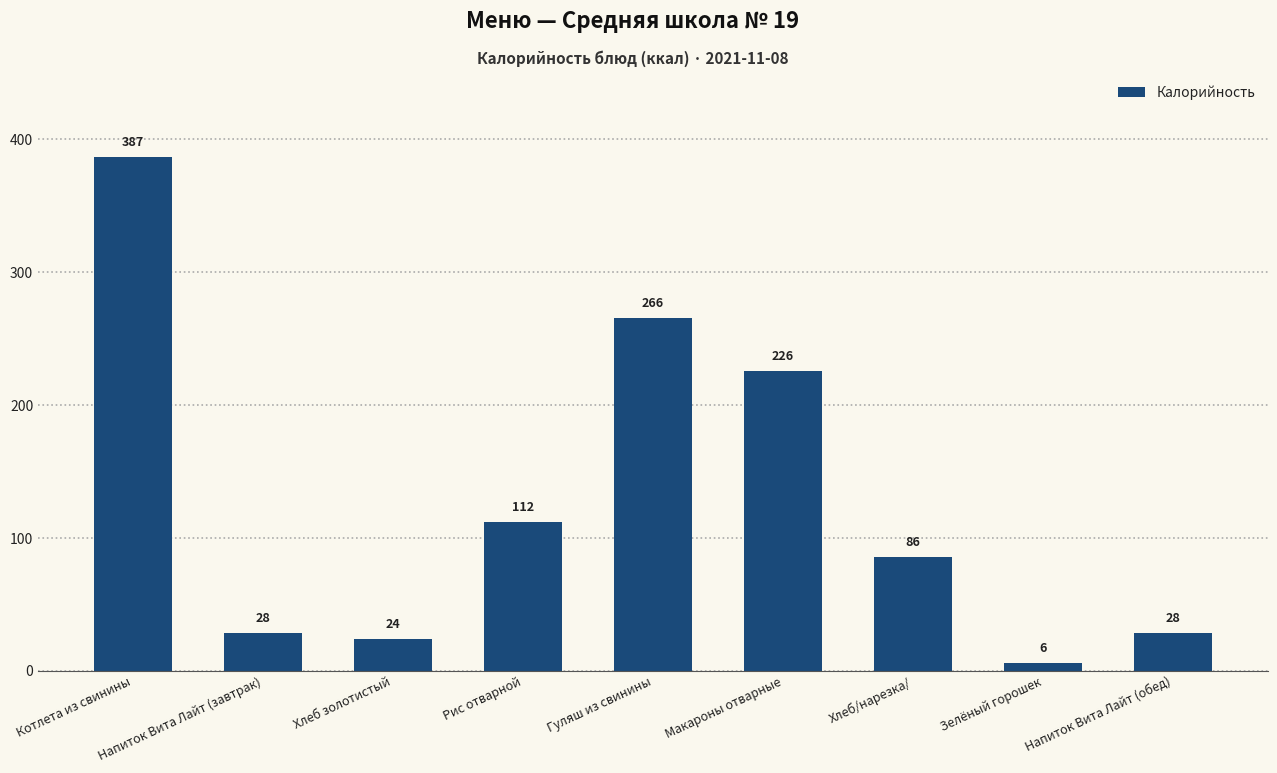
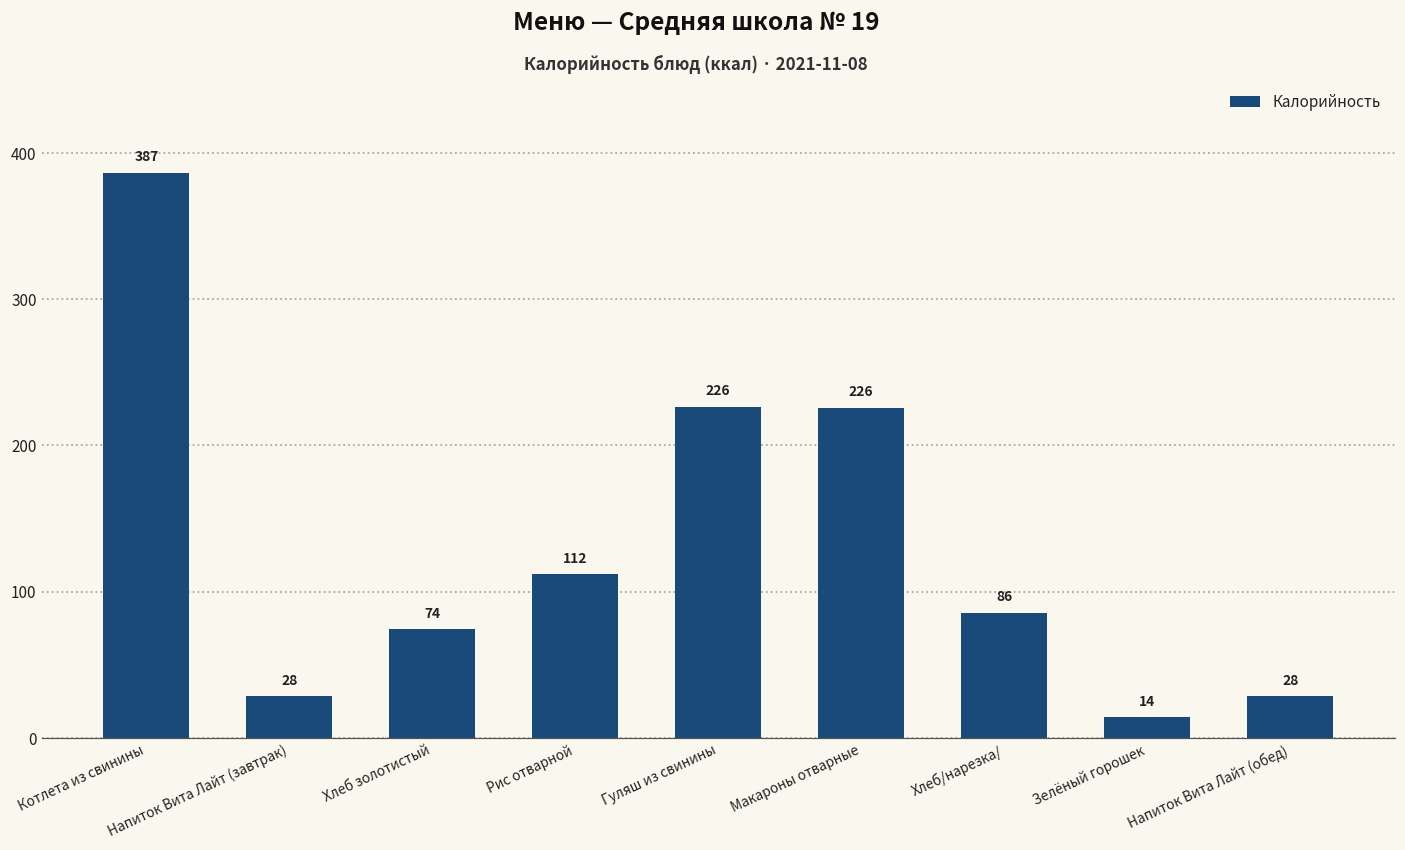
Хлеб золотистый: 24 -> 74
Гуляш из свинины: 266 -> 226
Зелёный горошек: 6 -> 14
